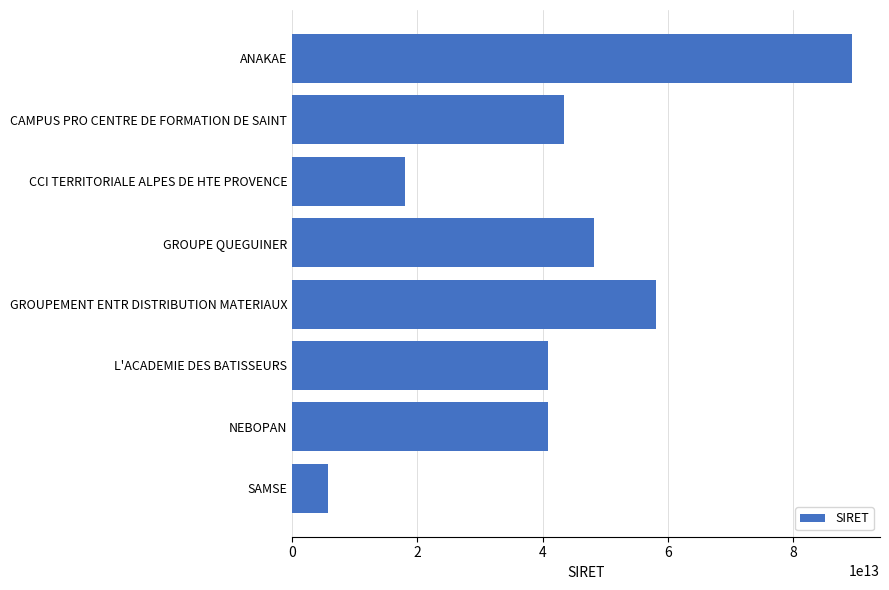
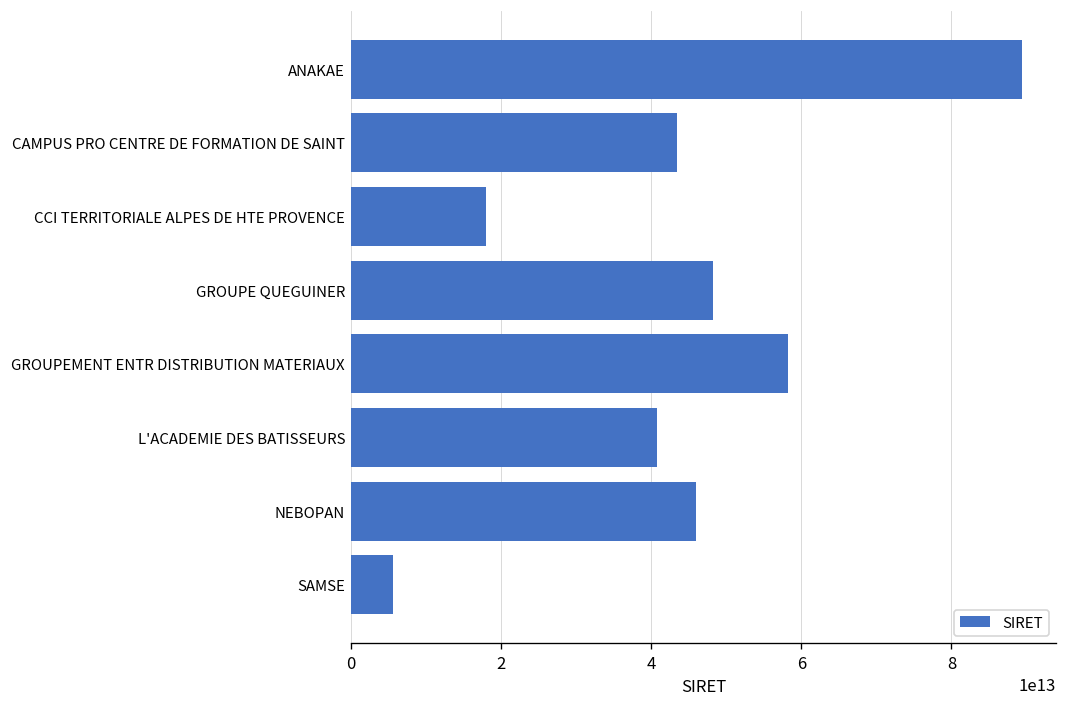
NEBOPAN: 41000000000000 -> 46000000000000
